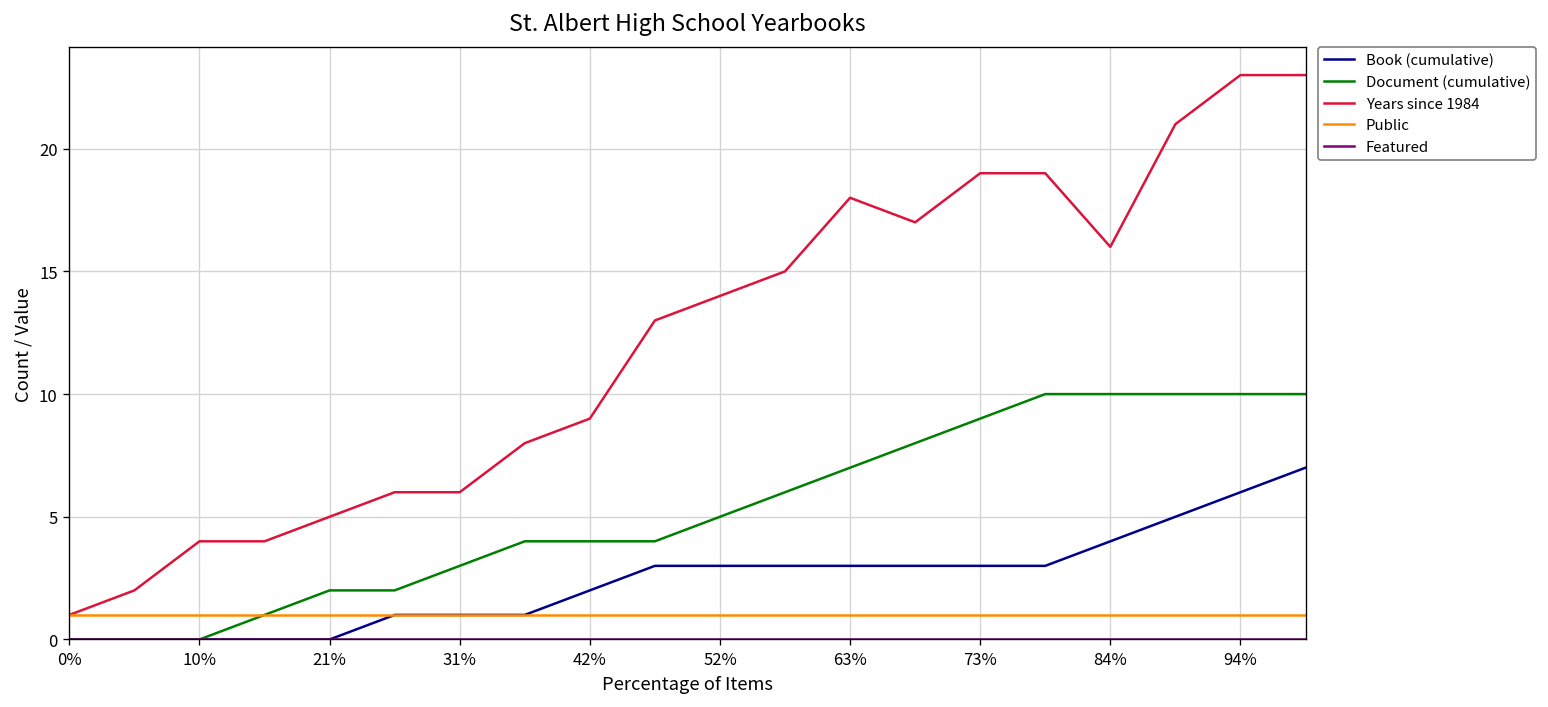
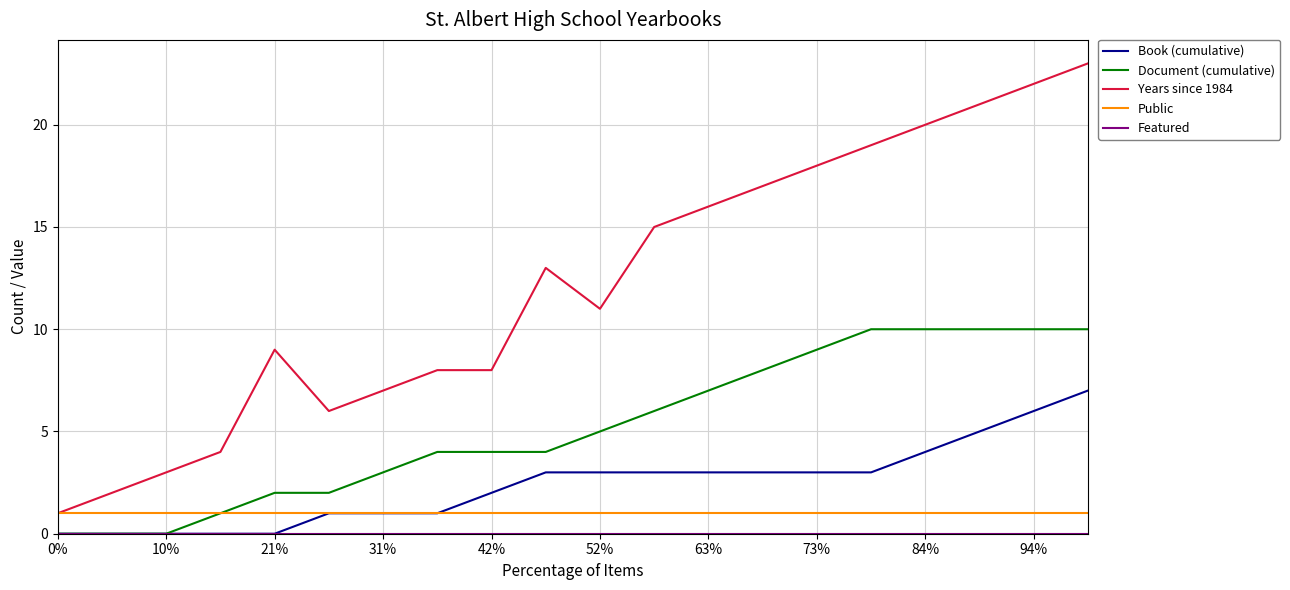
Years since 1984, 10%: 4.0 -> 3.0
Years since 1984, 21%: 5.0 -> 9.0
Years since 1984, 31%: 6.0 -> 7.0
Years since 1984, 42%: 9.0 -> 8.0
Years since 1984, 52%: 14.0 -> 11.0
Years since 1984, 63%: 18.0 -> 16.0
Years since 1984, 73%: 19.0 -> 18.0
Years since 1984, 84%: 16.0 -> 20.0
Years since 1984, 94%: 23.0 -> 22.0
